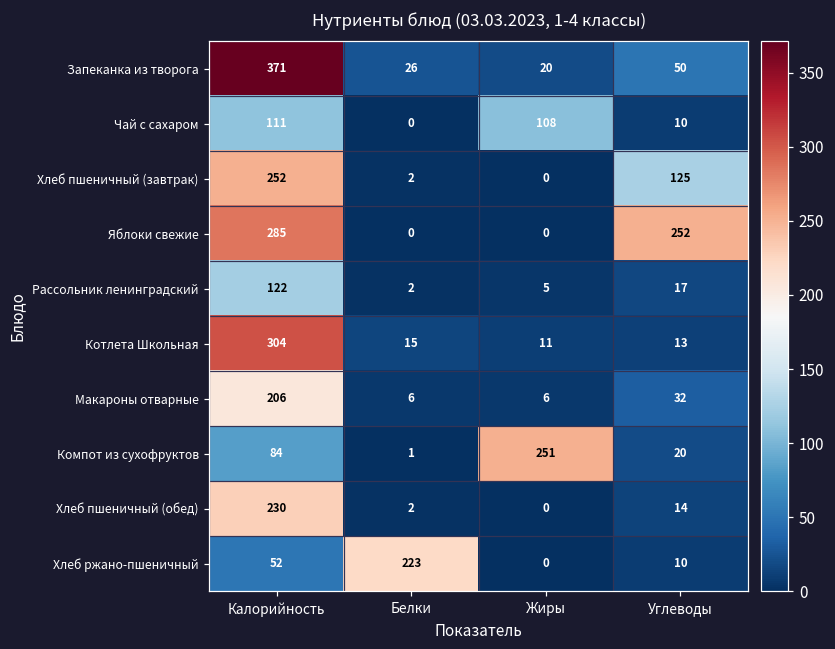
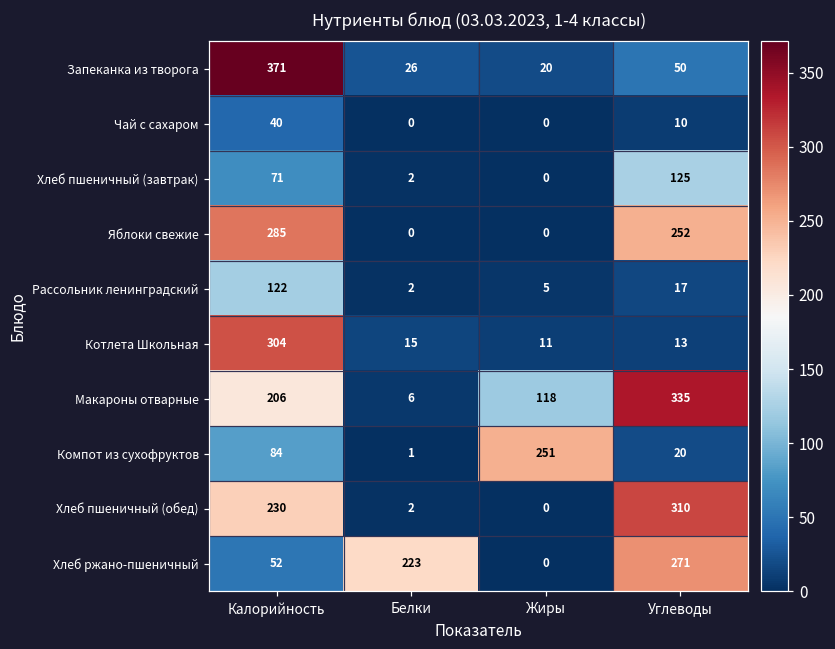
Чай с сахаром, Калорийность: 111 -> 40
Чай с сахаром, Жиры: 108 -> 0
Хлеб пшеничный (завтрак), Калорийность: 252 -> 71
Макароны отварные, Жиры: 6 -> 118
Макароны отварные, Углеводы: 32 -> 335
Хлеб пшеничный (обед), Углеводы: 14 -> 310
Хлеб ржано-пшеничный, Углеводы: 10 -> 271
